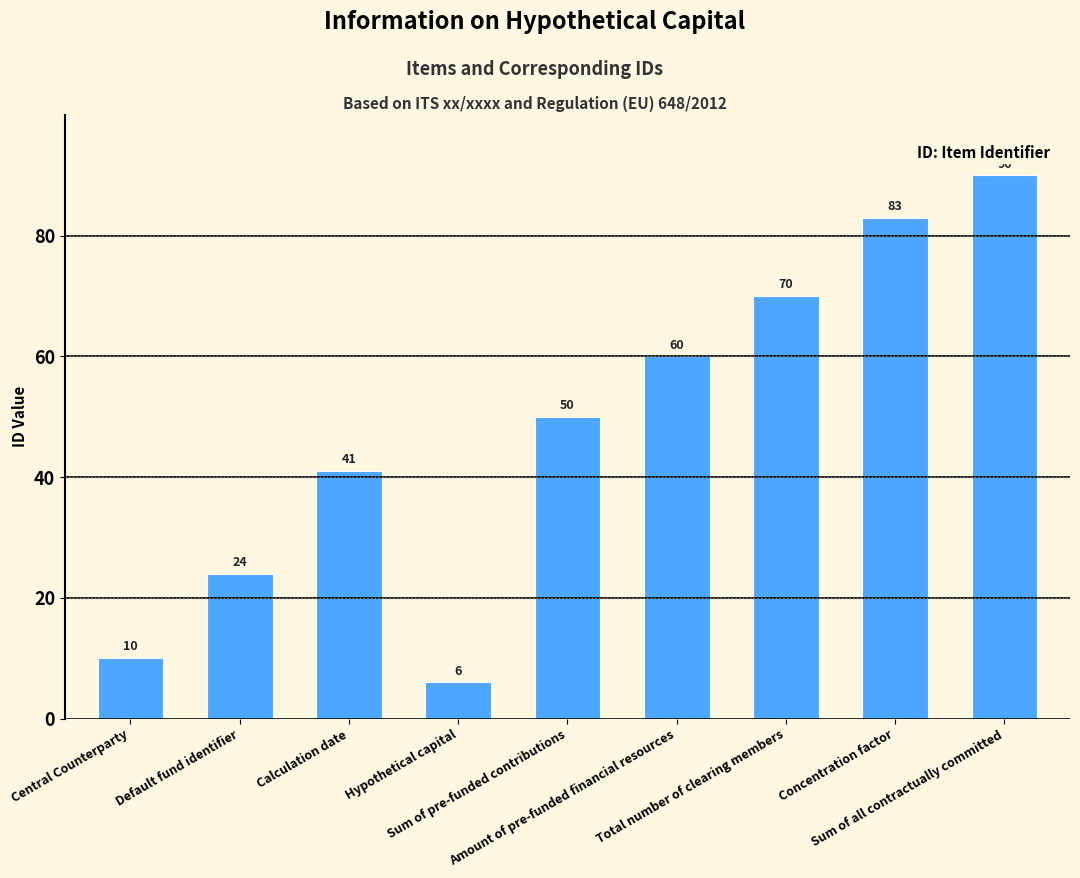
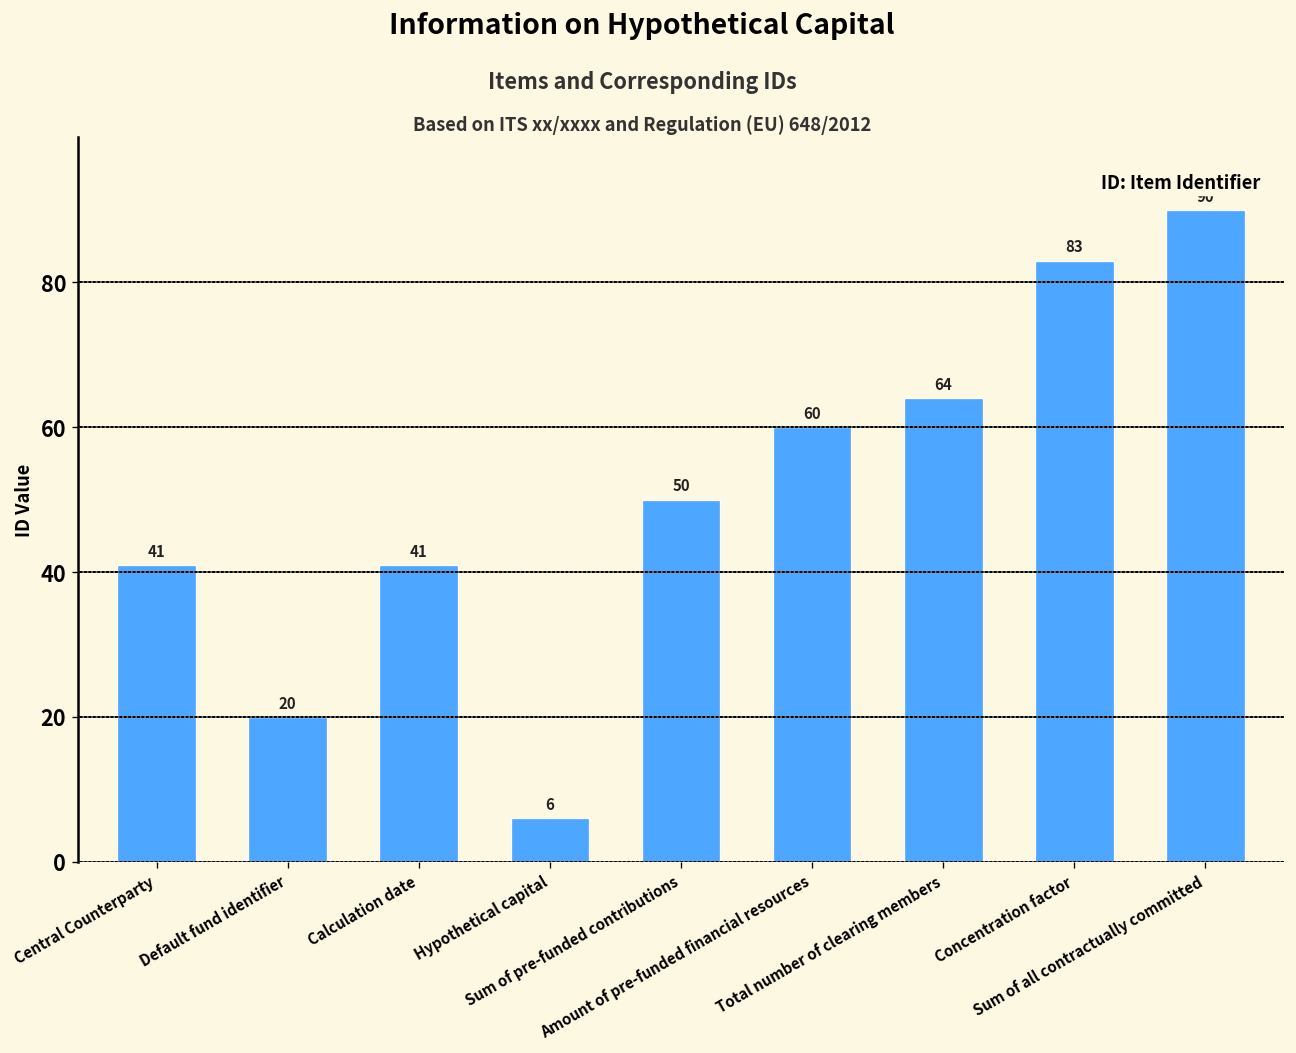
Central Counterparty: 10 -> 41
Default fund identifier: 24 -> 20
Total number of clearing members: 70 -> 64
